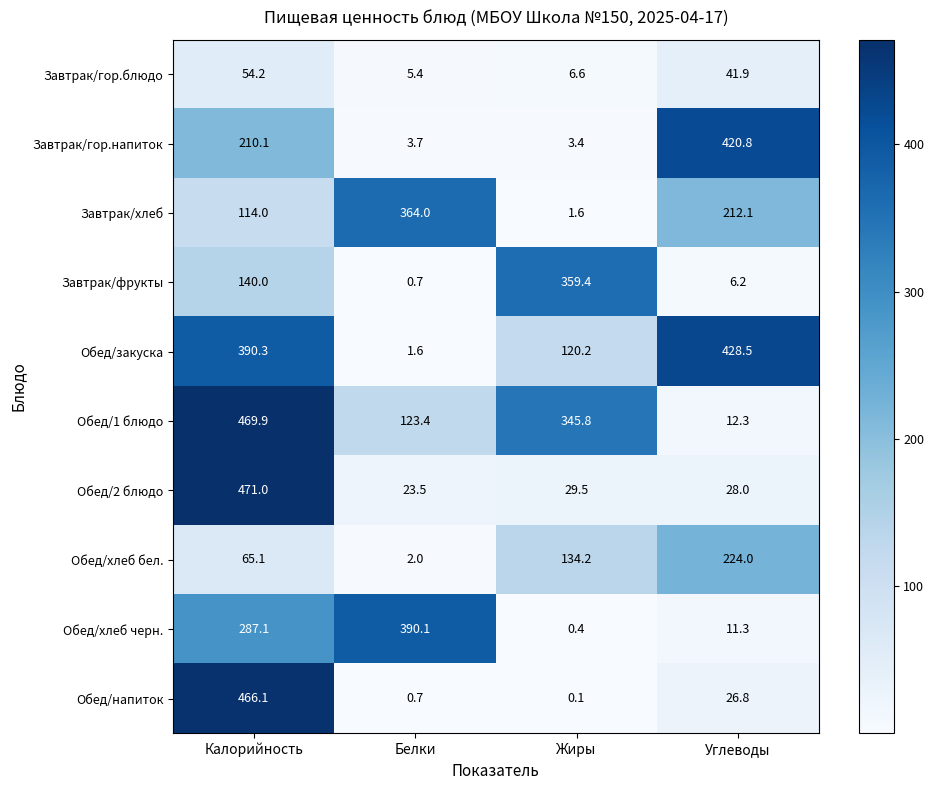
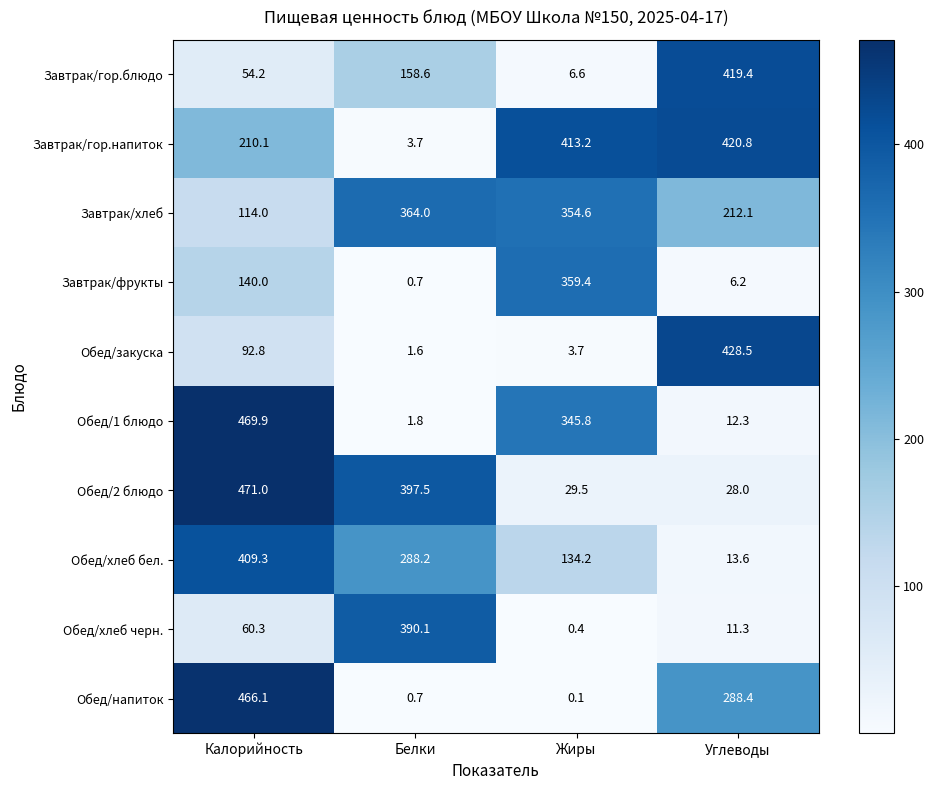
Завтрак/гор.блюдо, Белки: 5.4 -> 158.6
Завтрак/гор.блюдо, Углеводы: 41.9 -> 419.4
Завтрак/гор.напиток, Жиры: 3.4 -> 413.2
Завтрак/хлеб, Жиры: 1.6 -> 354.6
Обед/закуска, Калорийность: 390.3 -> 92.8
Обед/закуска, Жиры: 120.2 -> 3.7
Обед/1 блюдо, Белки: 123.4 -> 1.8
Обед/2 блюдо, Белки: 23.5 -> 397.5
Обед/хлеб бел., Калорийность: 65.1 -> 409.3
Обед/хлеб бел., Белки: 2.0 -> 288.2
Обед/хлеб бел., Углеводы: 224.0 -> 13.6
Обед/хлеб черн., Калорийность: 287.1 -> 60.3
Обед/напиток, Углеводы: 26.8 -> 288.4
